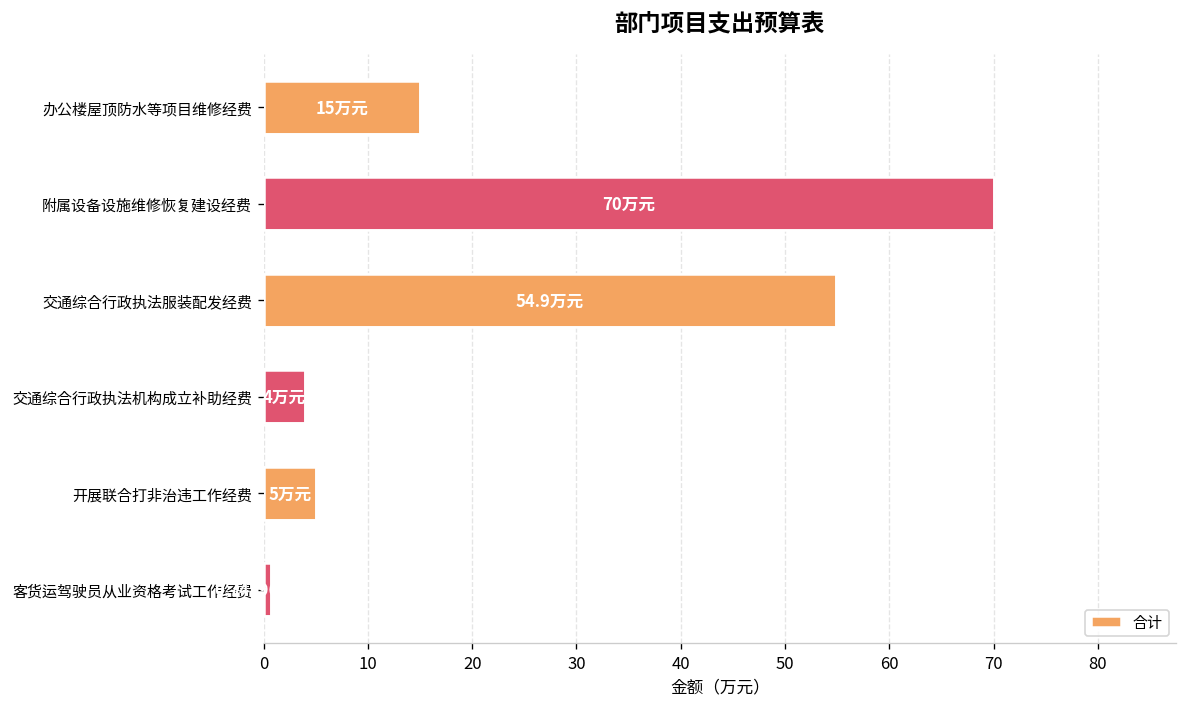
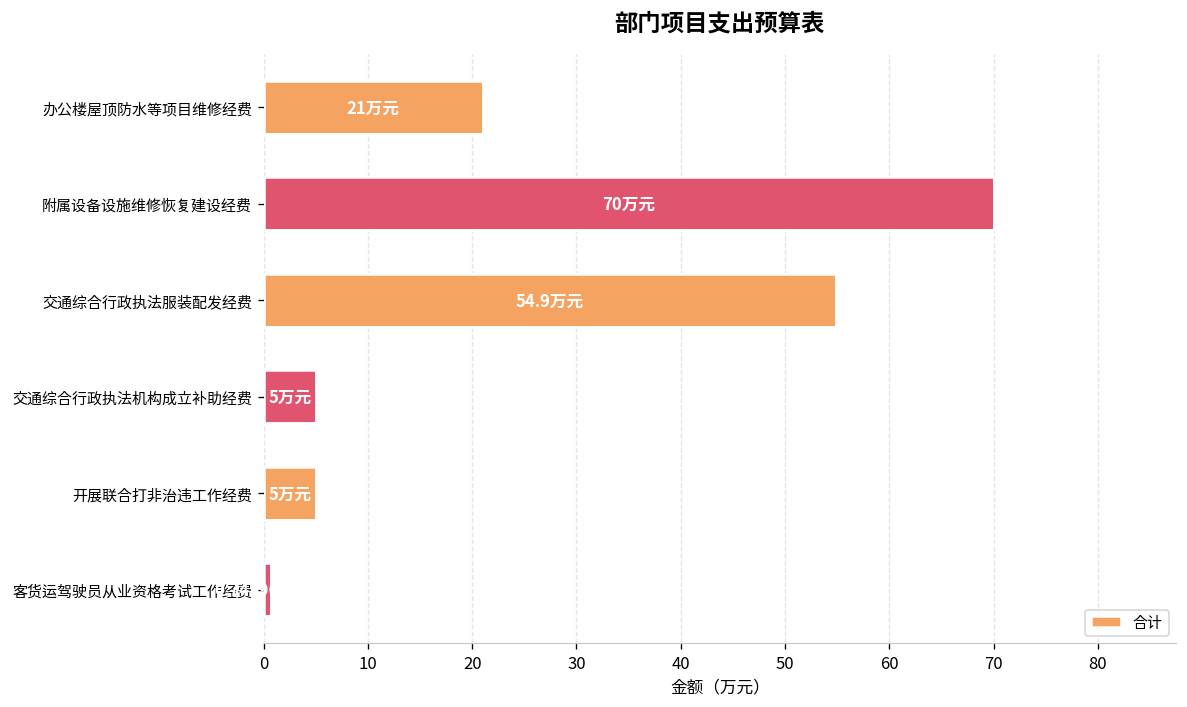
办公楼屋顶防水等项目维修经费: 15 -> 21
交通综合行政执法机构成立补助经费: 4 -> 5
